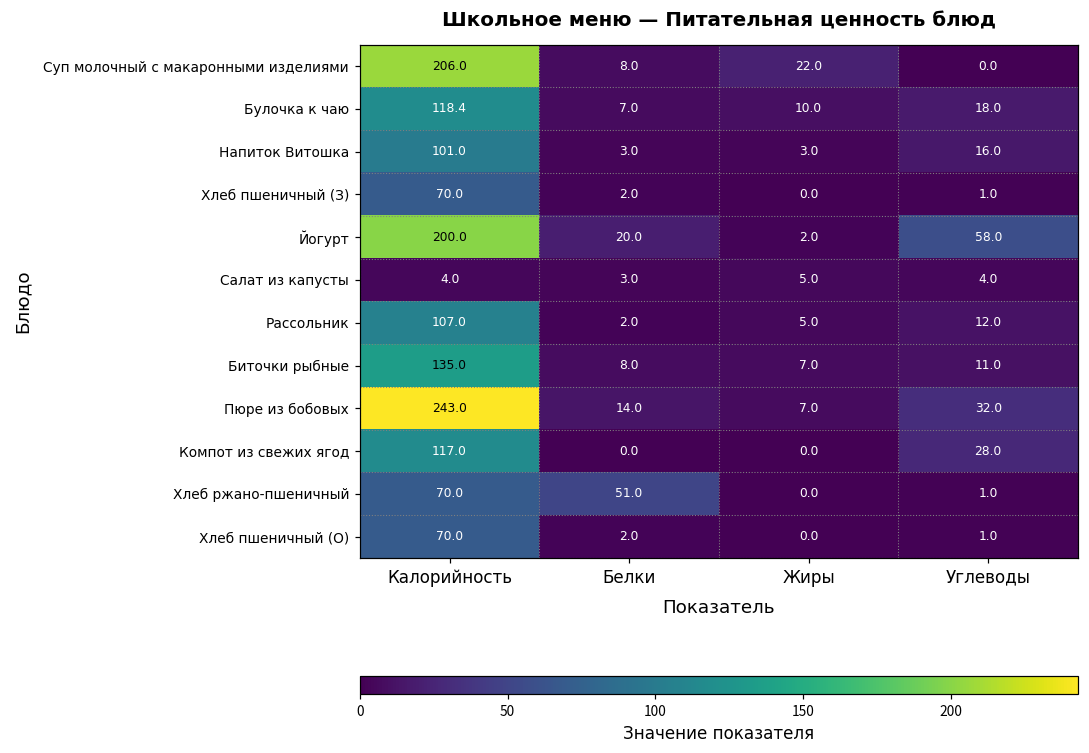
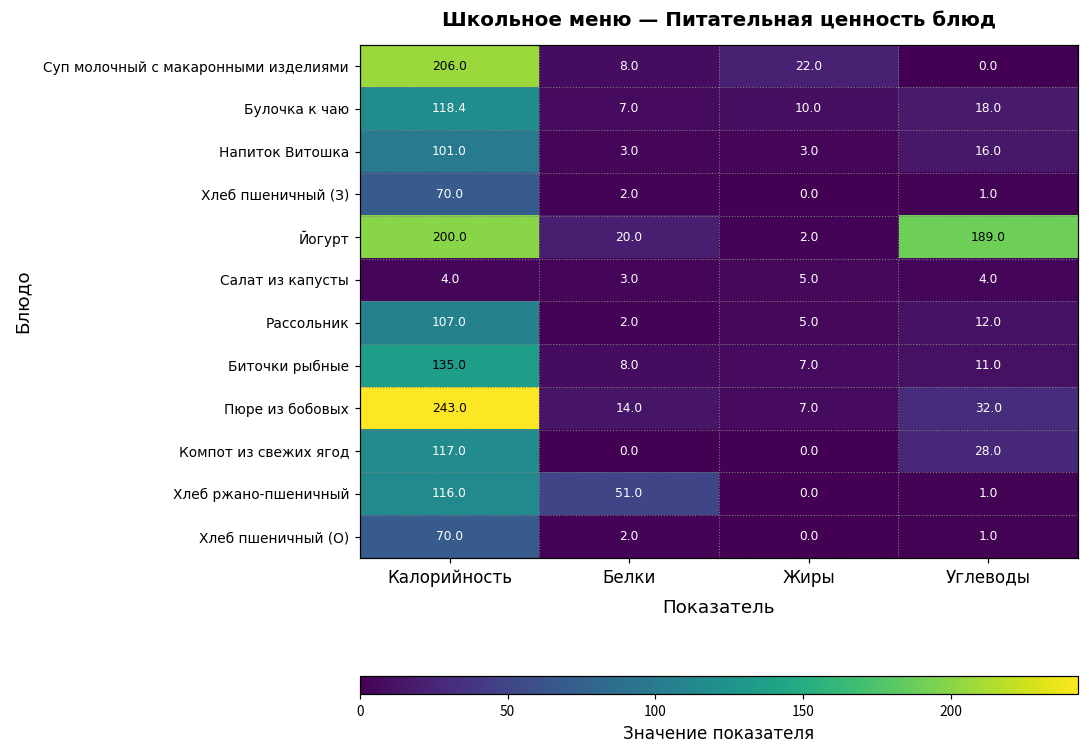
Йогурт, Углеводы: 58.0 -> 189.0
Хлеб ржано-пшеничный, Калорийность: 70.0 -> 116.0
